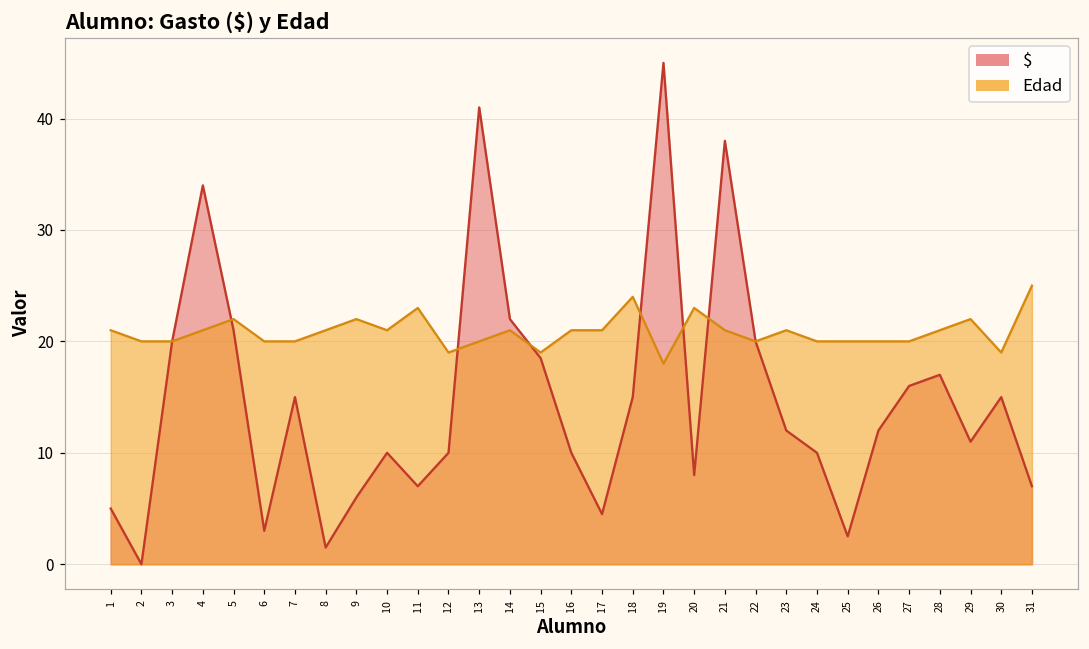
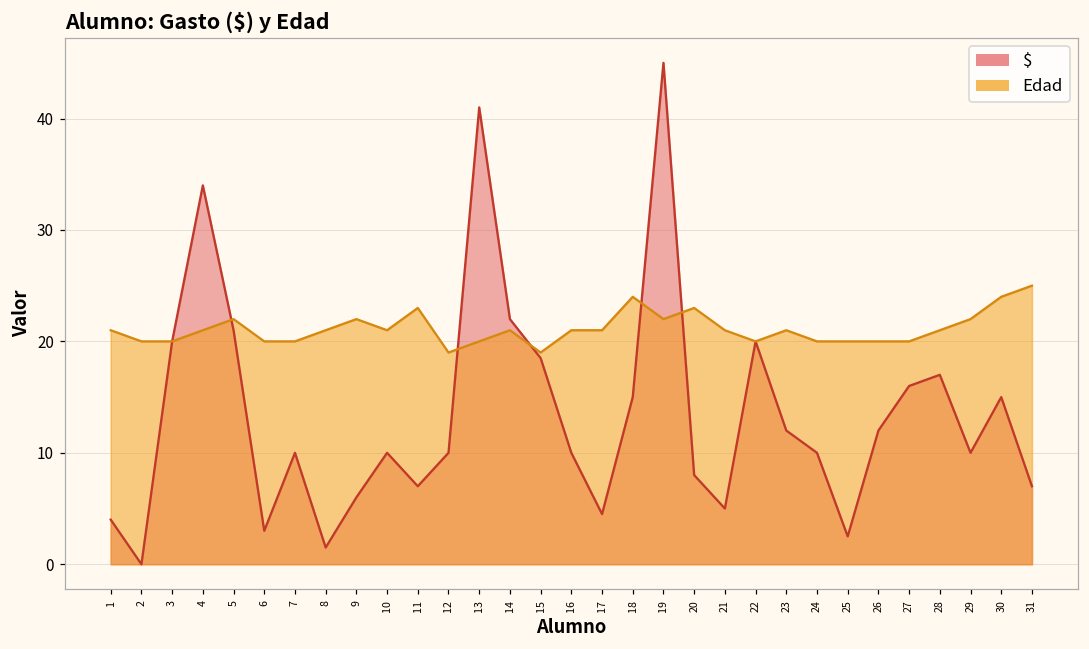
$, 1: 5 -> 4
$, 7: 15 -> 10
Edad, 19: 18 -> 22
$, 21: 38 -> 5
$, 29: 11 -> 10
Edad, 30: 19 -> 24
